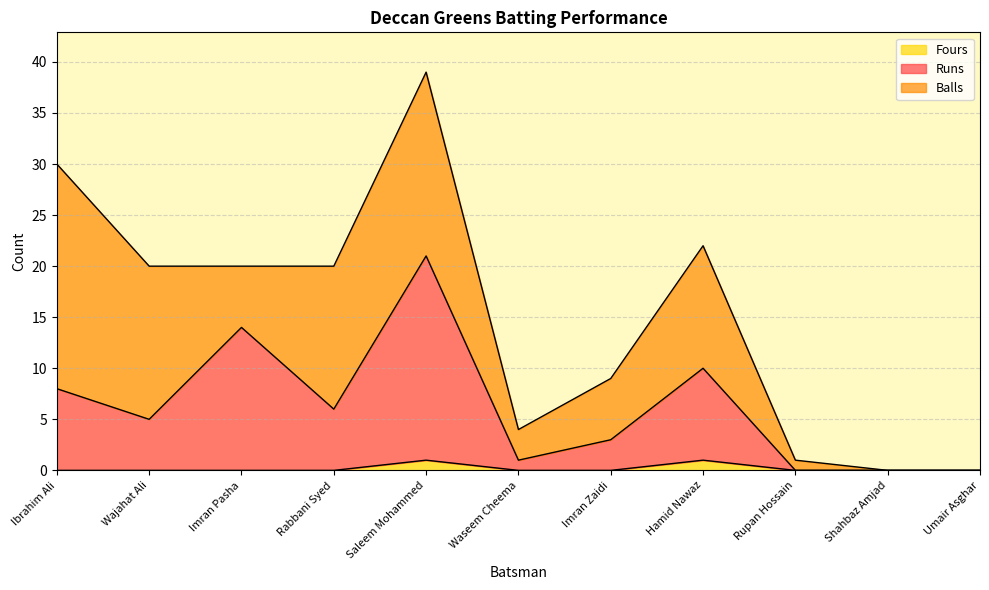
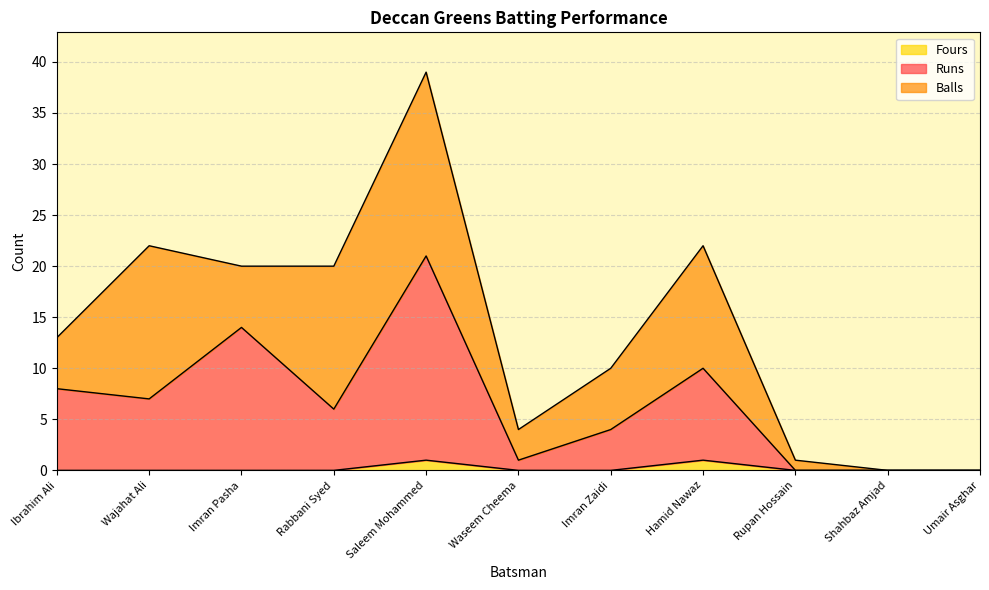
Balls, Ibrahim Ali: 22 -> 5
Runs, Wajahat Ali: 5 -> 7
Runs, Imran Zaidi: 3 -> 4
